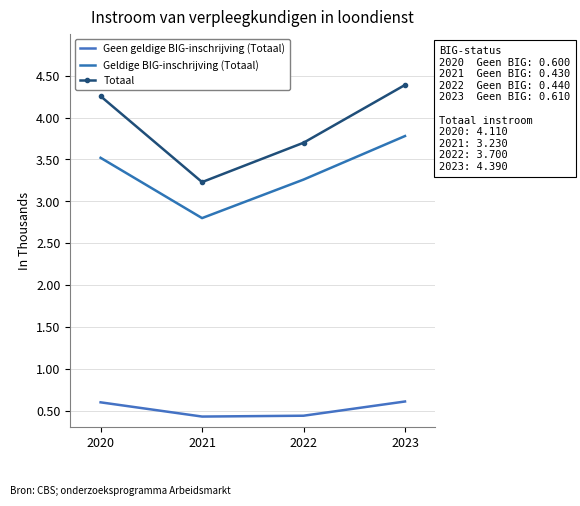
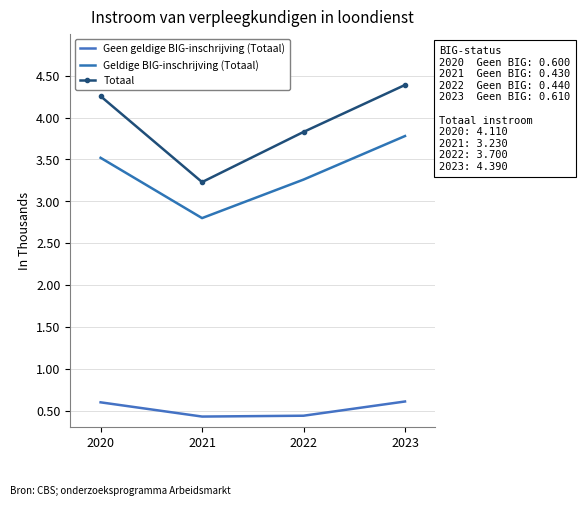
Totaal, 2022: 3.7 -> 3.8
